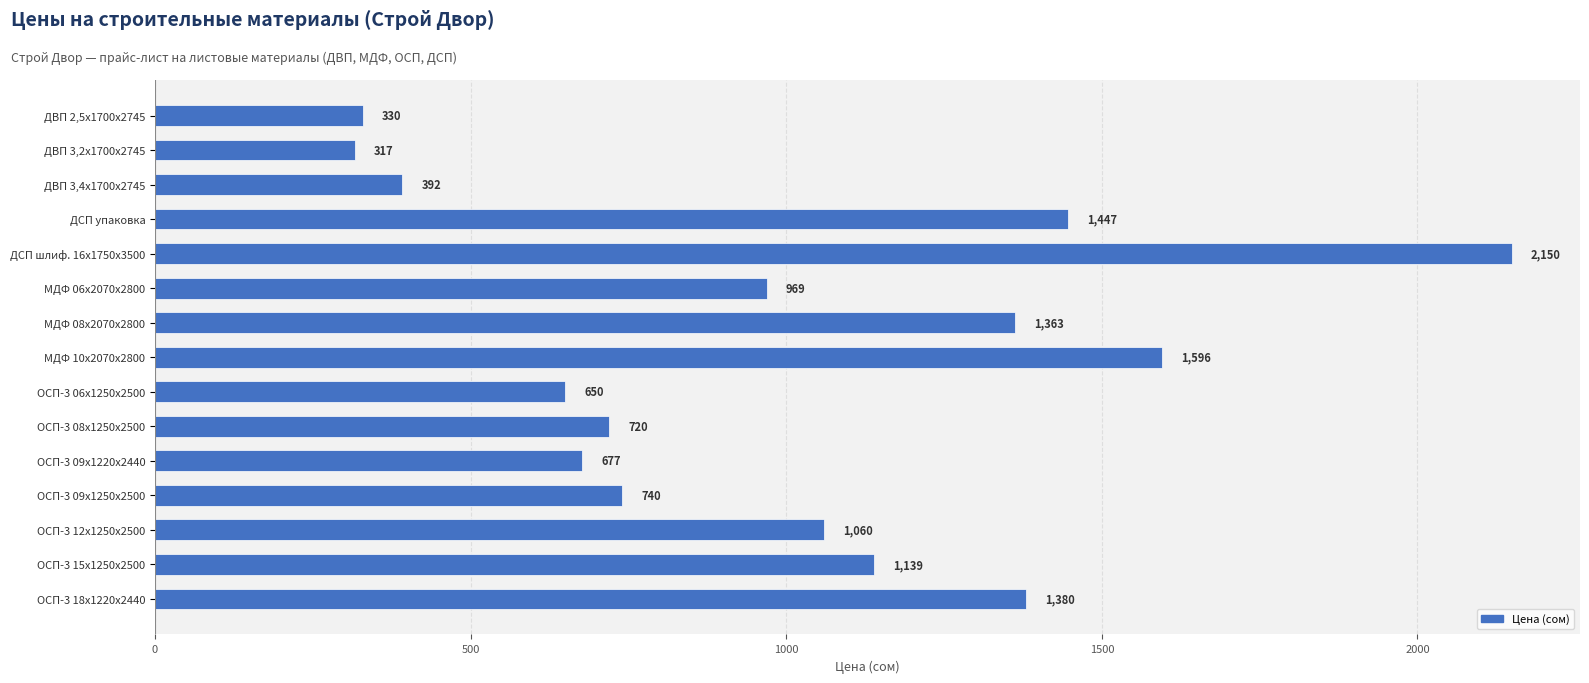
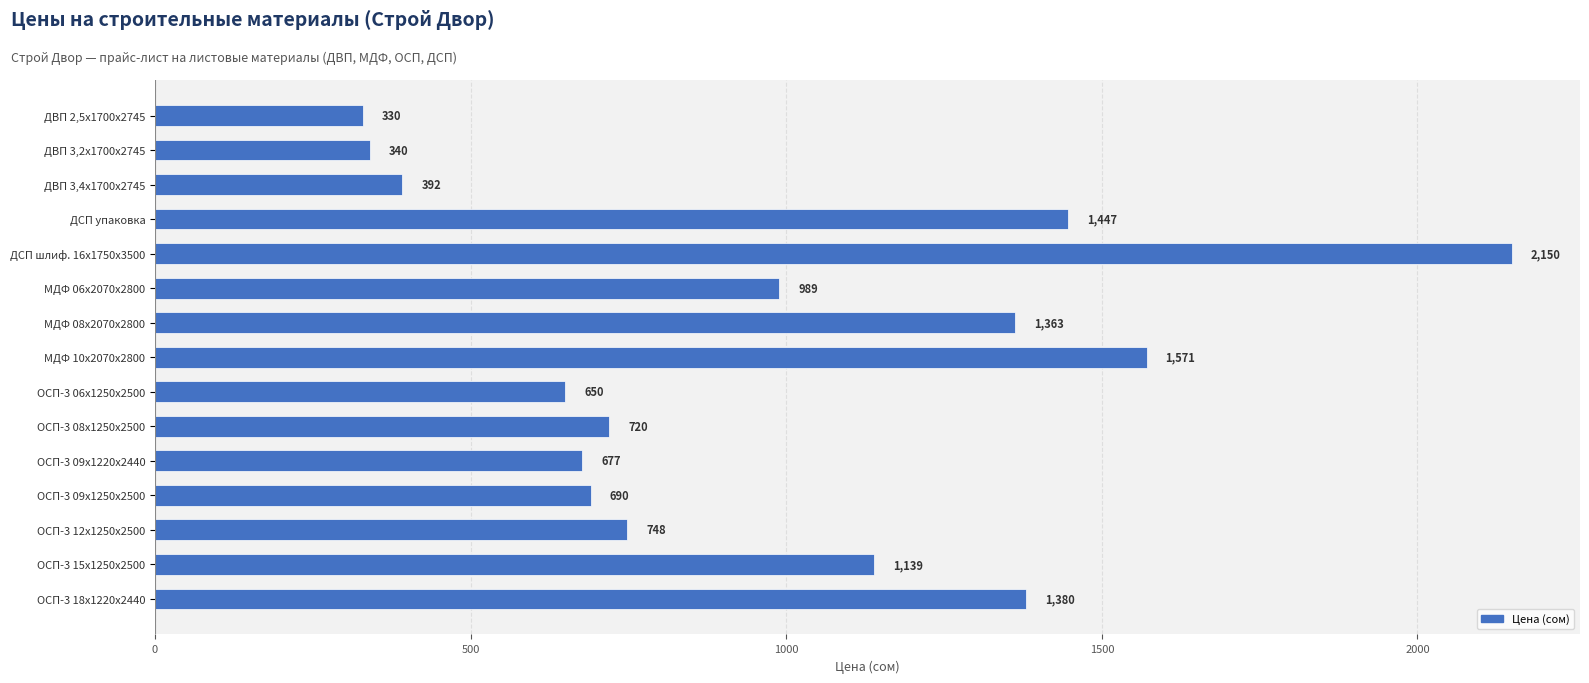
ДВП 3,2х1700х2745: 317 -> 340
МДФ 06х2070х2800: 969 -> 989
МДФ 10х2070х2800: 1,596 -> 1,571
ОСП-3 09x1250x2500: 740 -> 690
ОСП-3 12x1250x2500: 1,060 -> 748
